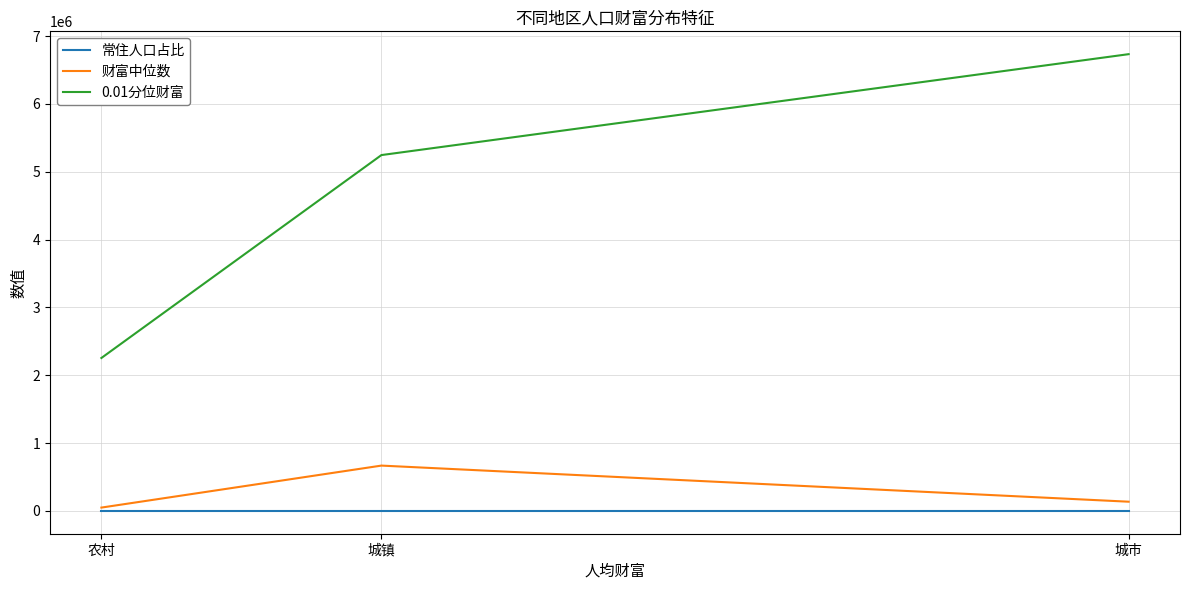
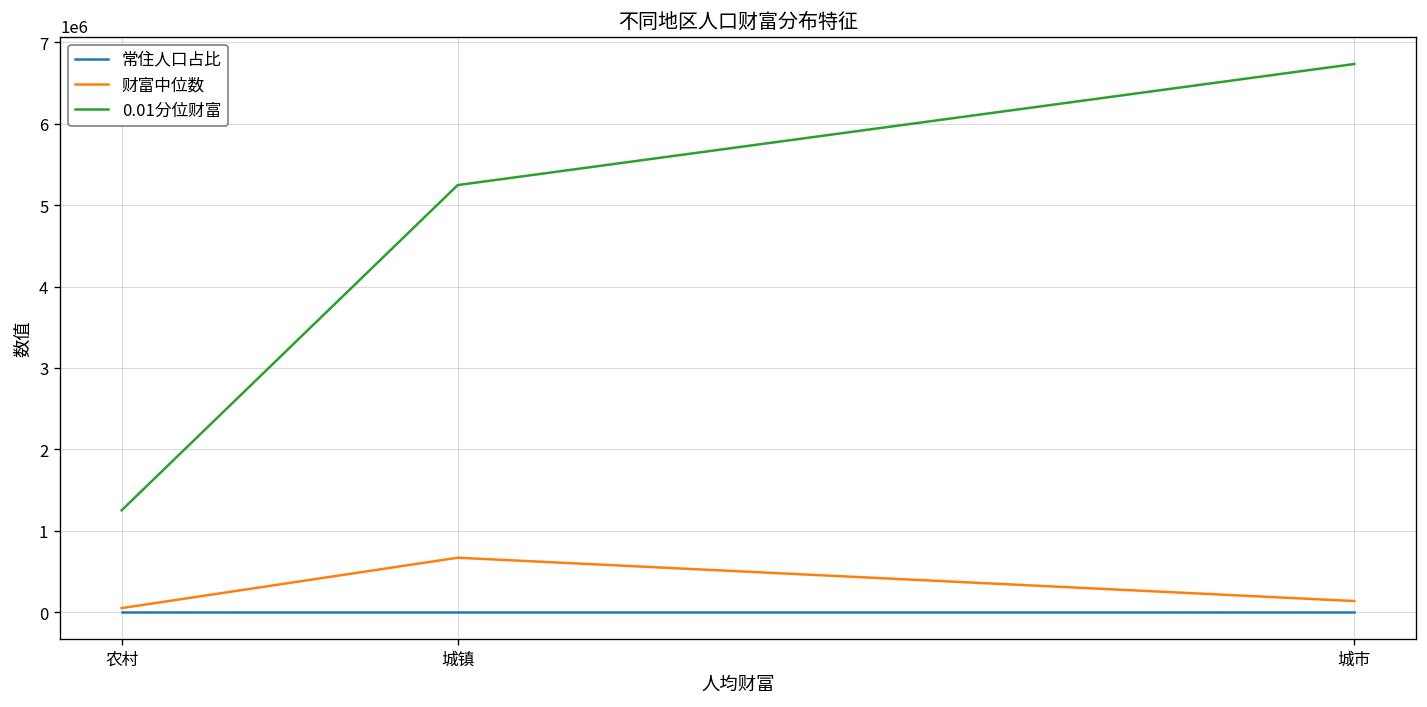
0.01分位财富, 农村: 2300000 -> 1300000
